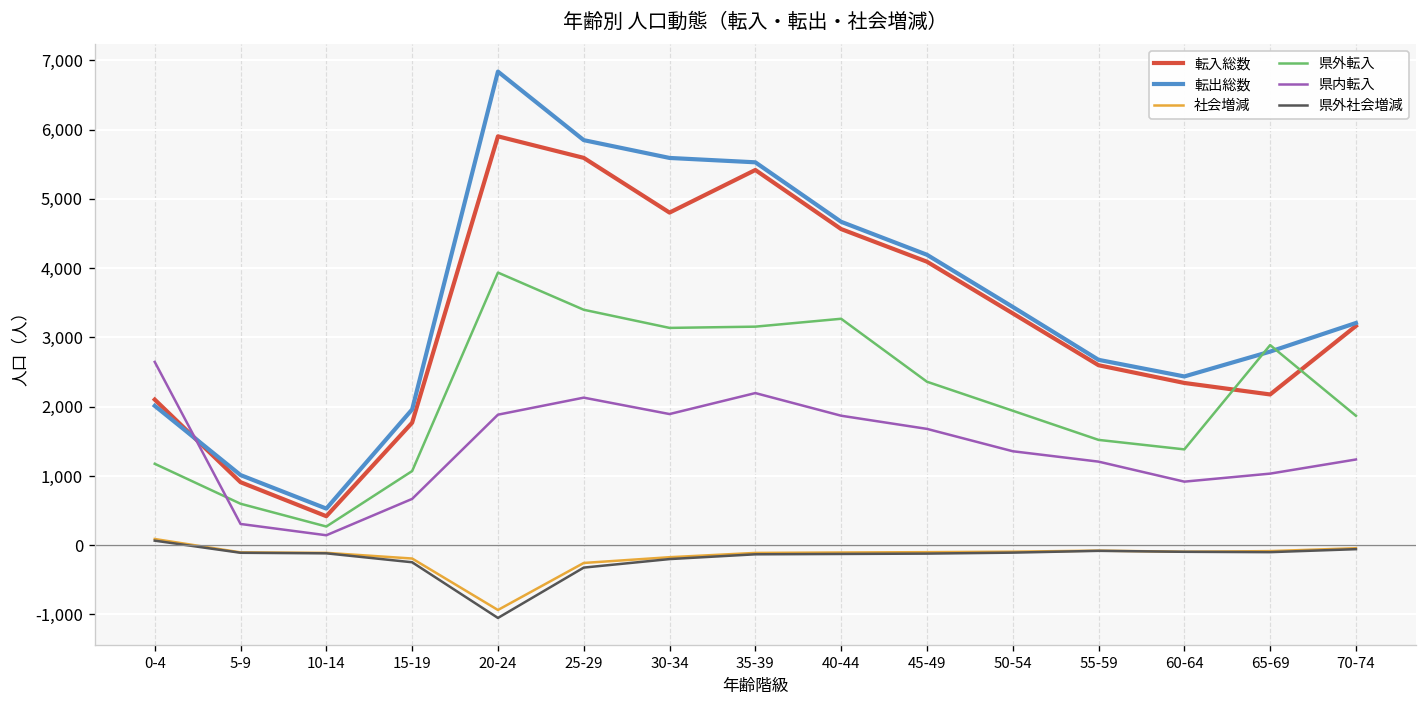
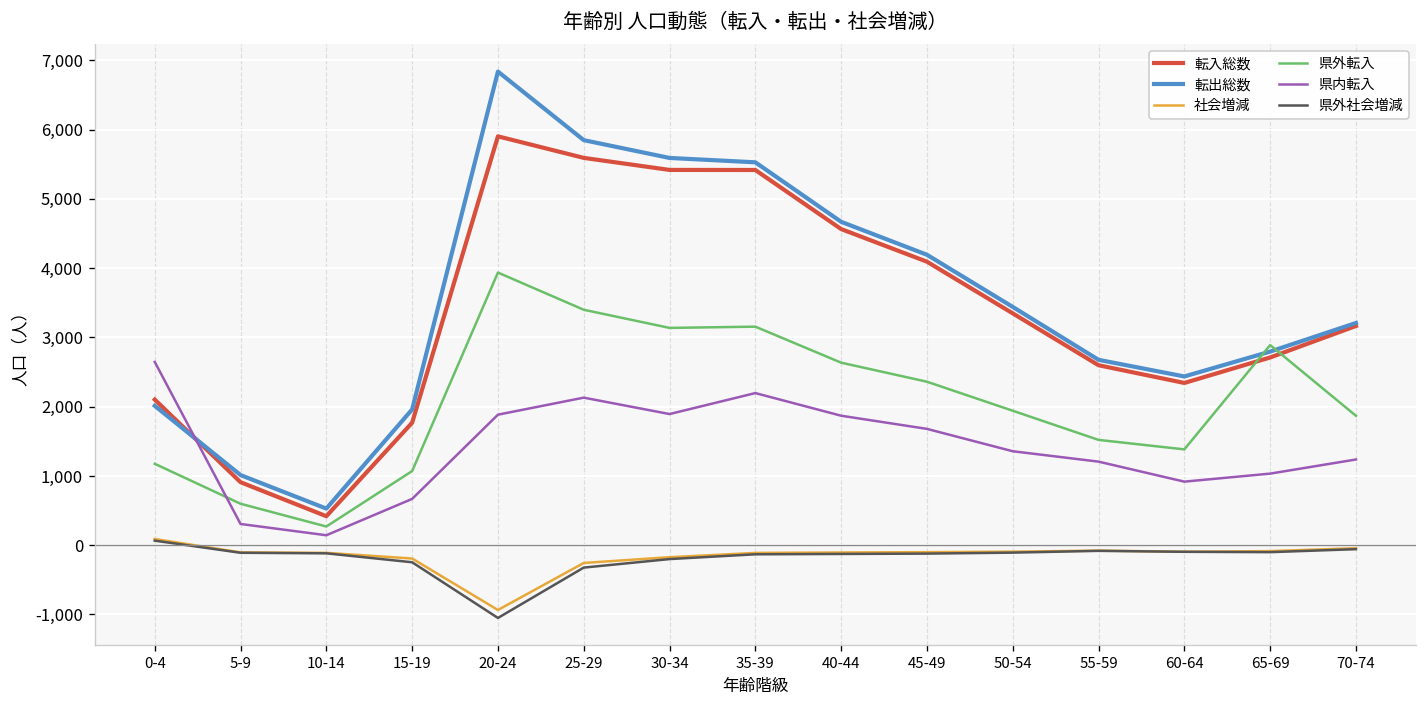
転入総数, 30-34: 4,800 -> 5,400
県外転入, 40-44: 3,300 -> 2,600
転入総数, 65-69: 2,200 -> 2,700
